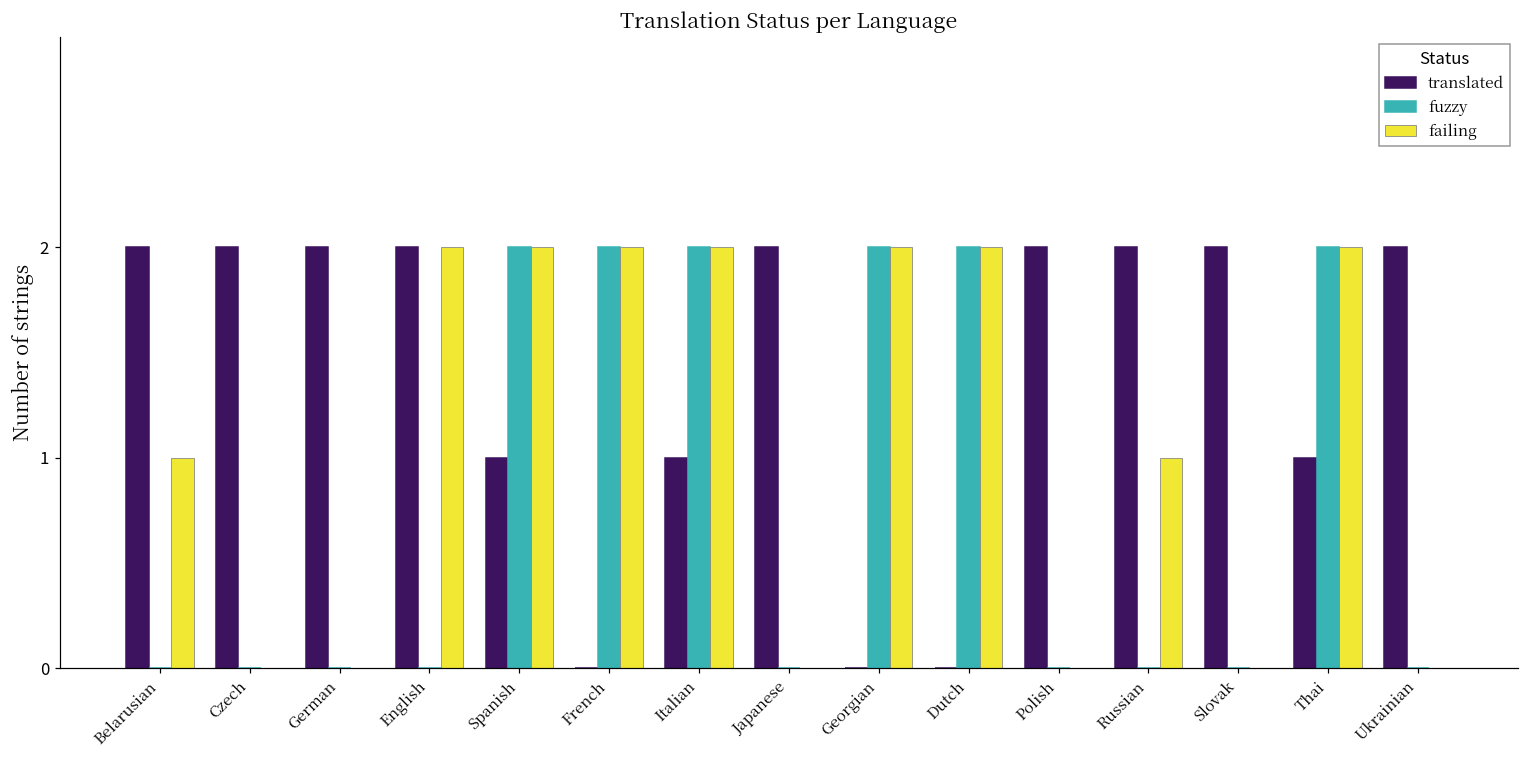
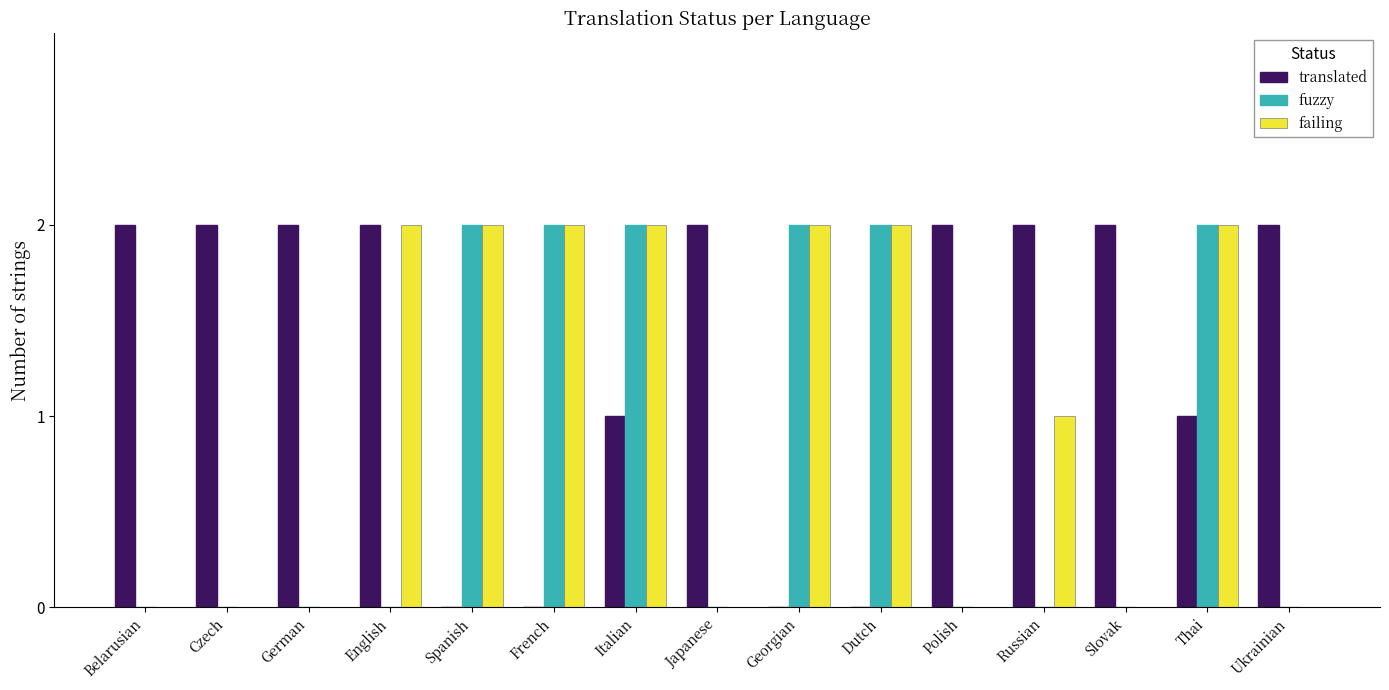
failing, Belarusian: 1 -> 0
translated, Spanish: 1 -> 0
